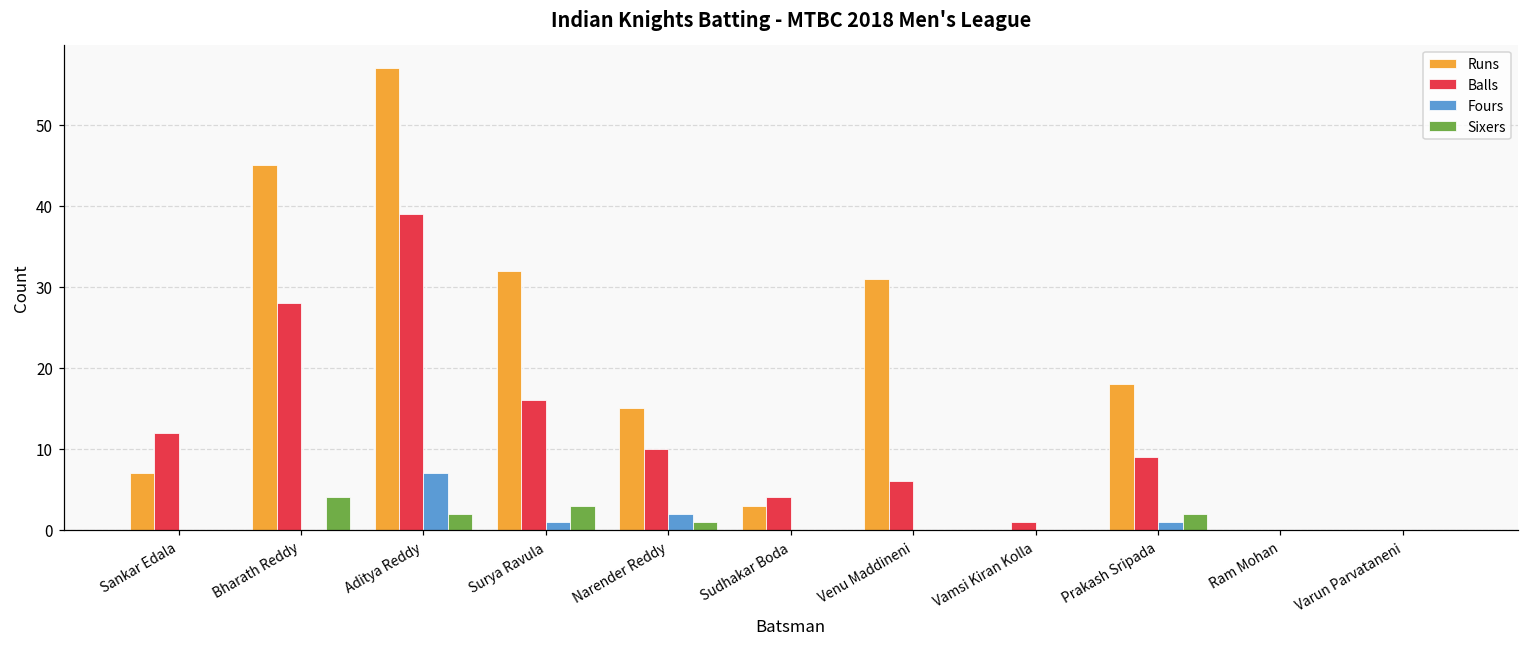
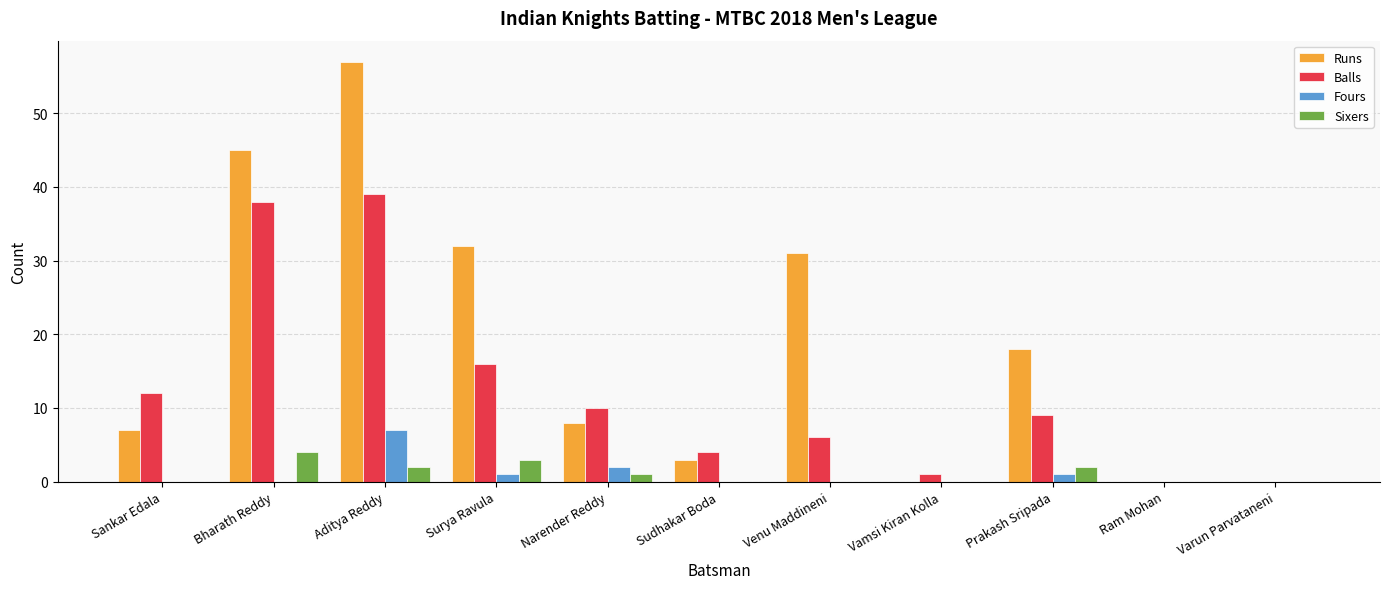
Balls, Bharath Reddy: 28 -> 38
Runs, Narender Reddy: 15 -> 8
